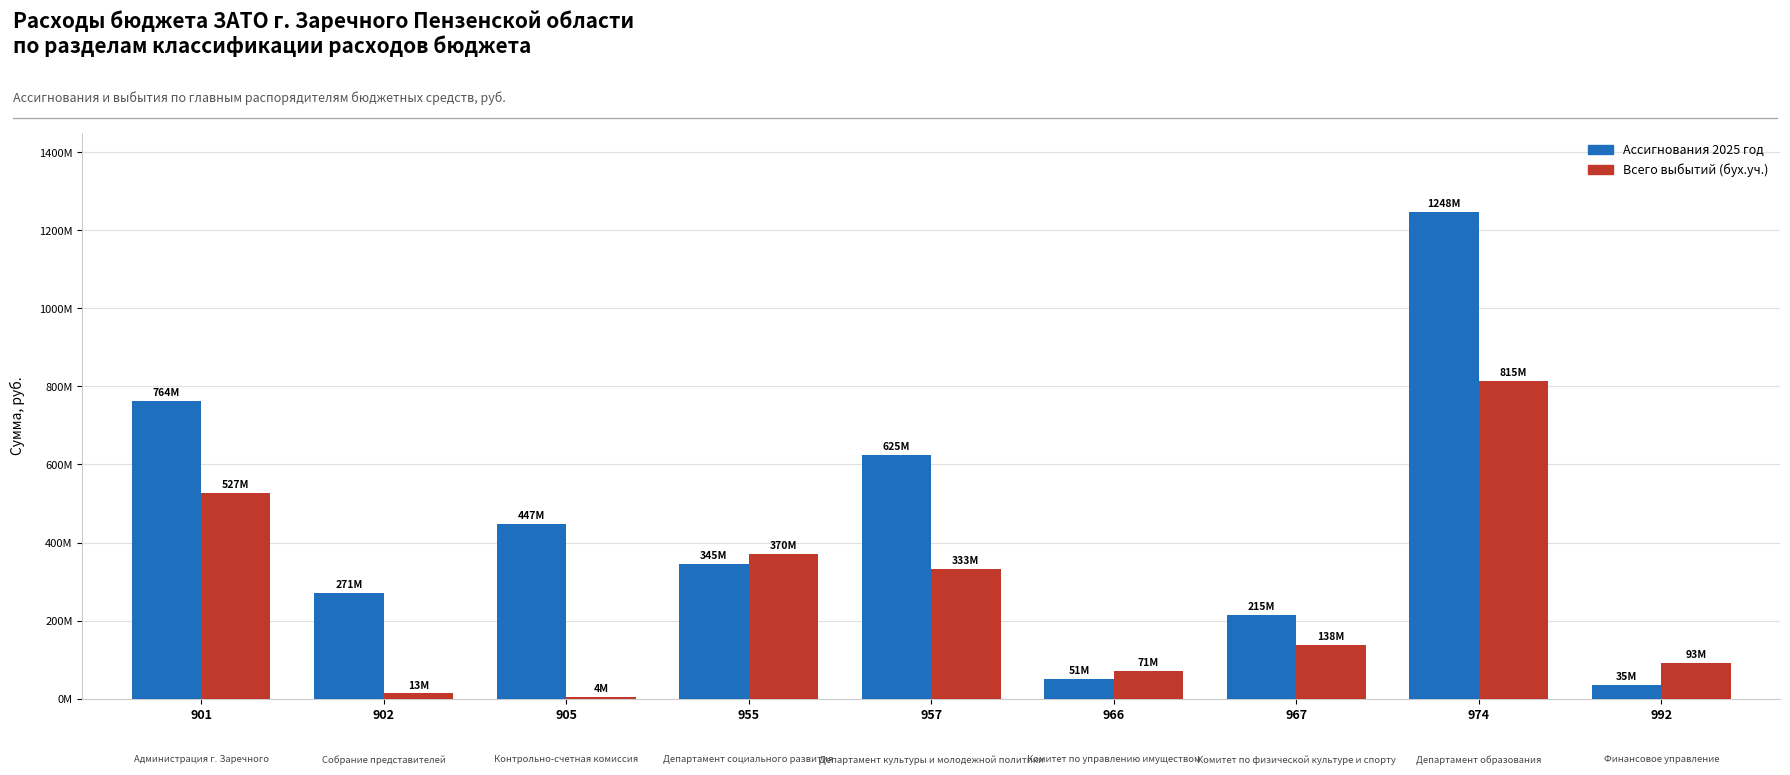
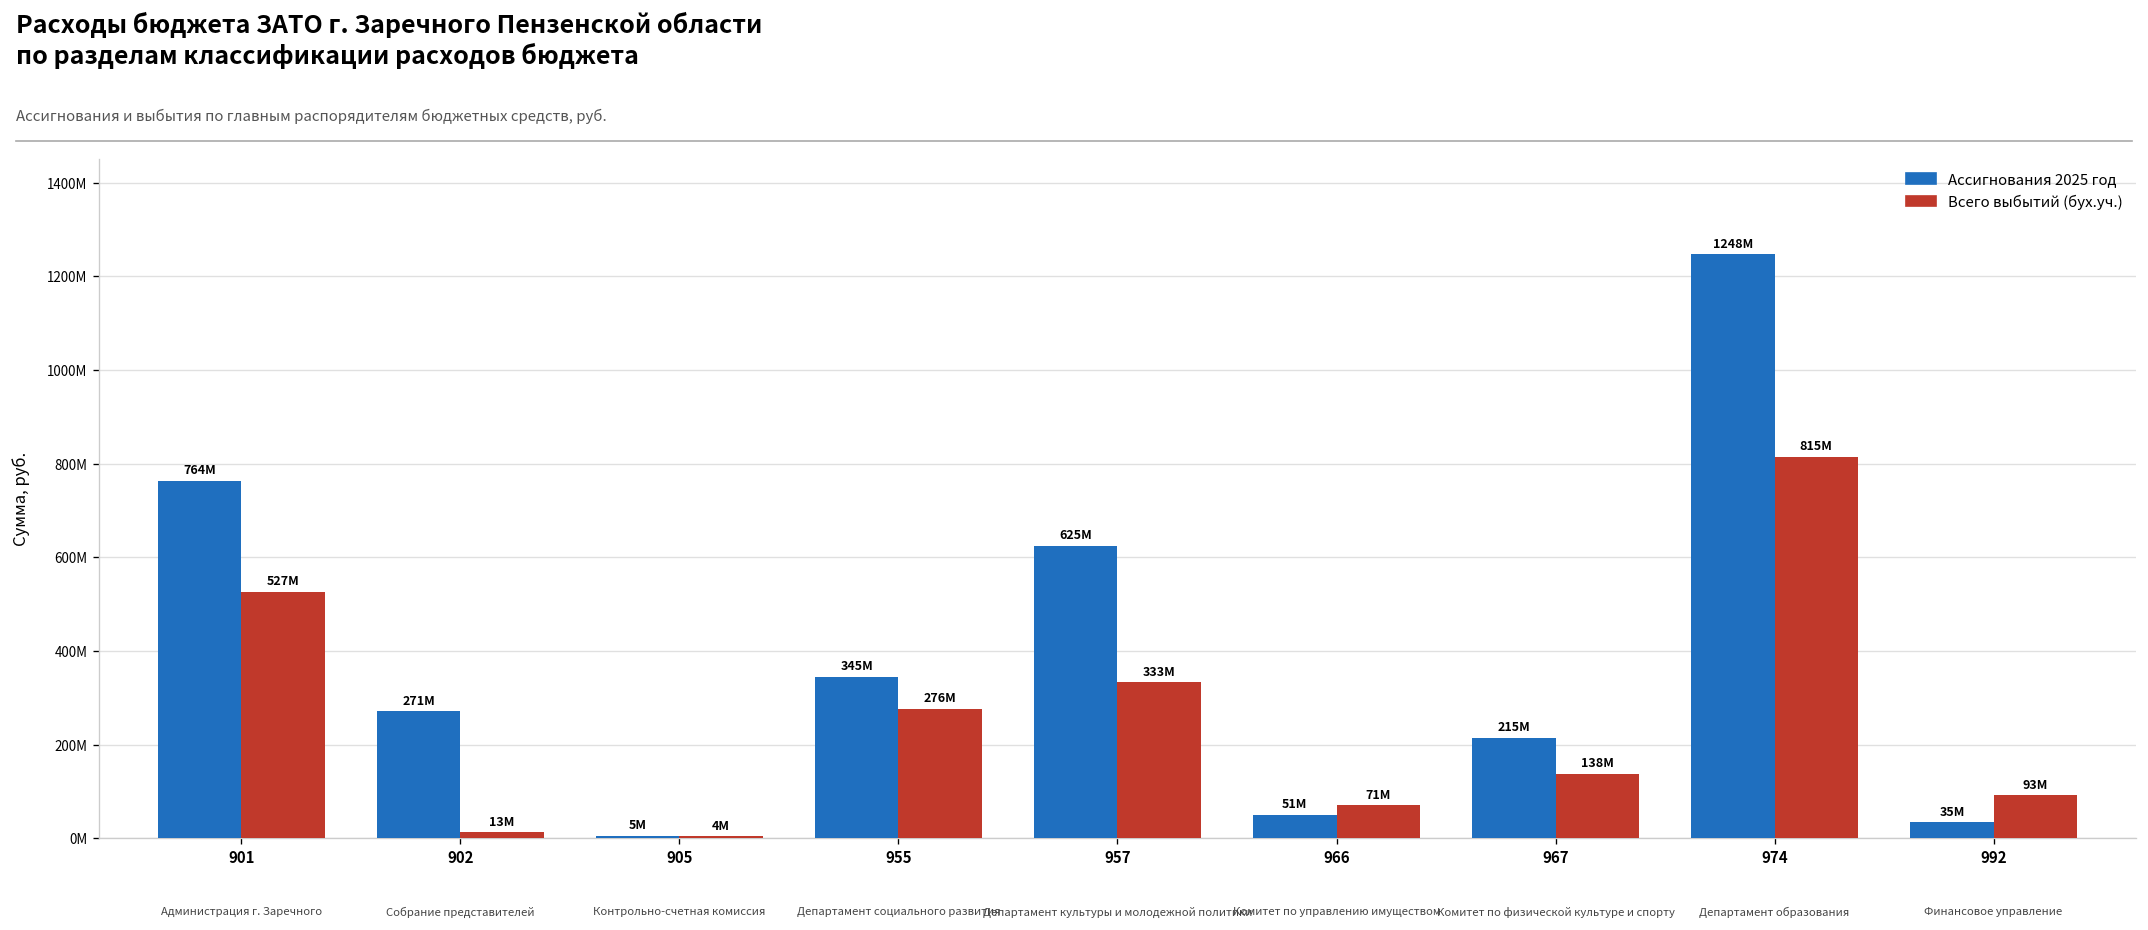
Ассигнования 2025 год, 905: 447М -> 5М
Всего выбытий (бух.уч.), 955: 370М -> 276М
